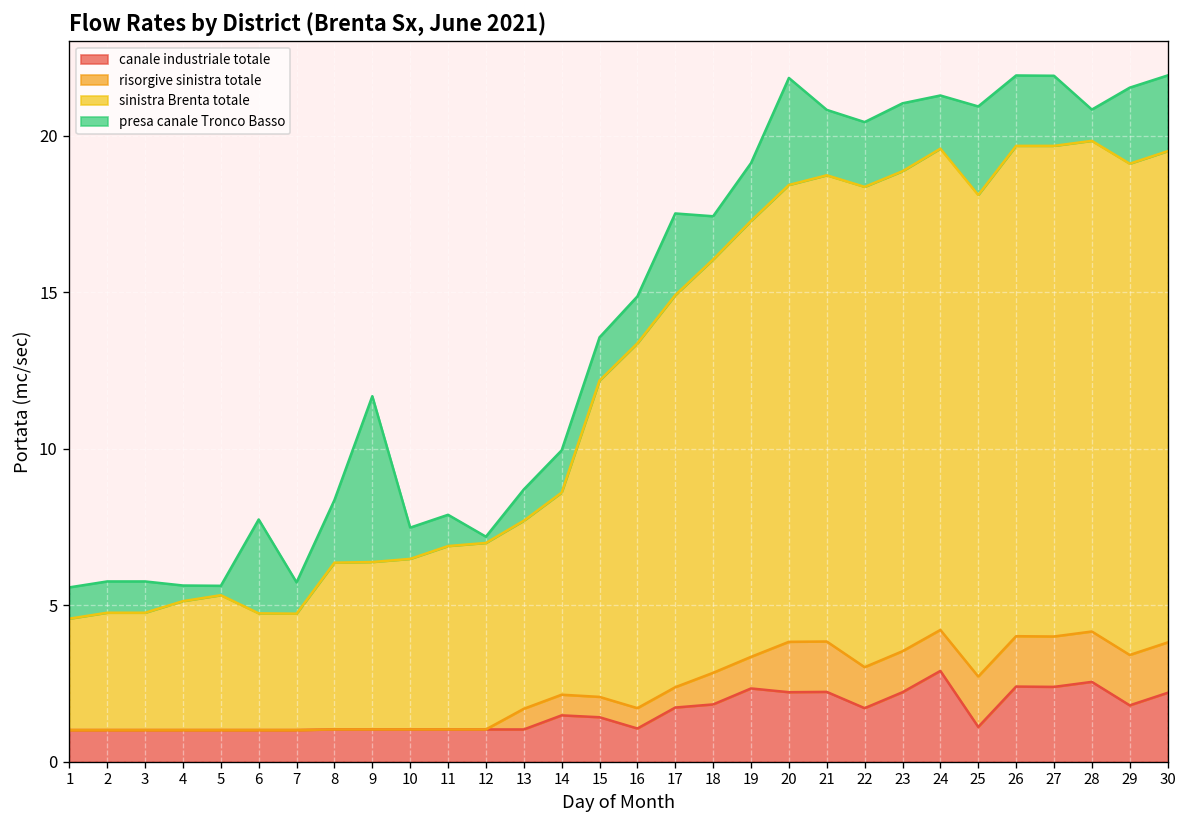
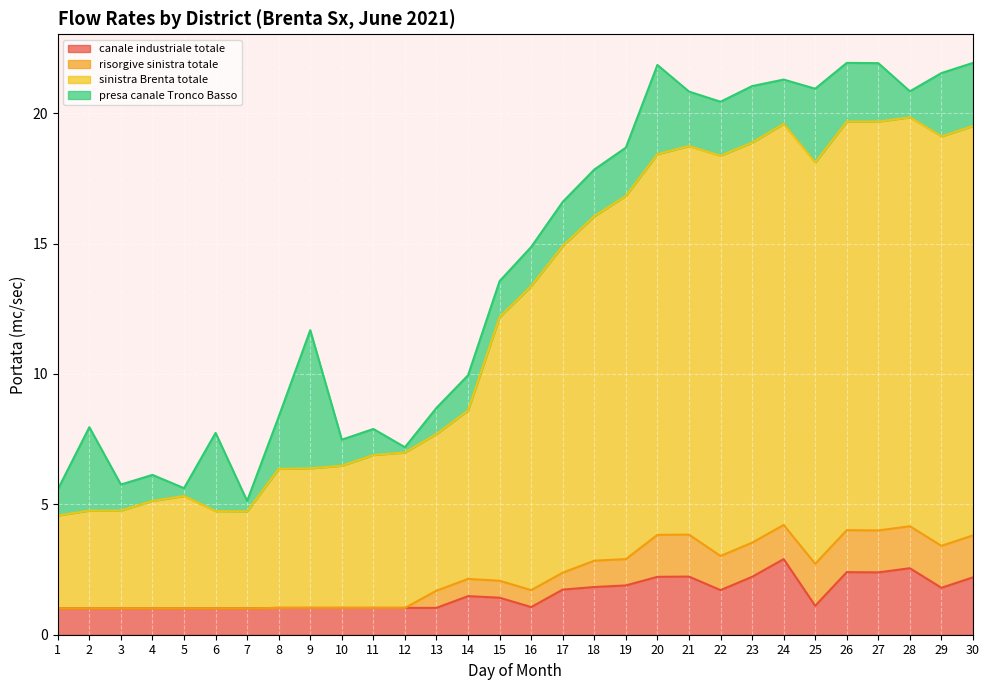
presa canale Tronco Basso, 2: 1.0 -> 3.2
presa canale Tronco Basso, 4: 0.5 -> 1.0
presa canale Tronco Basso, 7: 1.0 -> 0.4
presa canale Tronco Basso, 17: 2.6 -> 1.7
presa canale Tronco Basso, 18: 1.4 -> 1.8
canale industriale totale, 19: 2.3 -> 1.9
